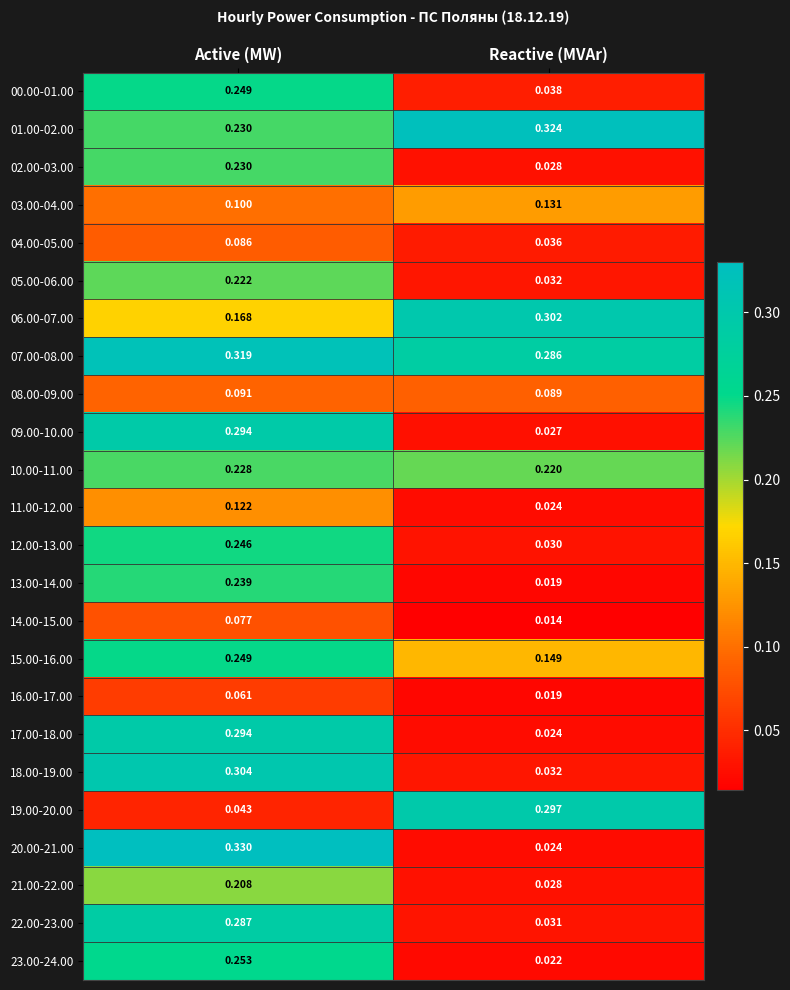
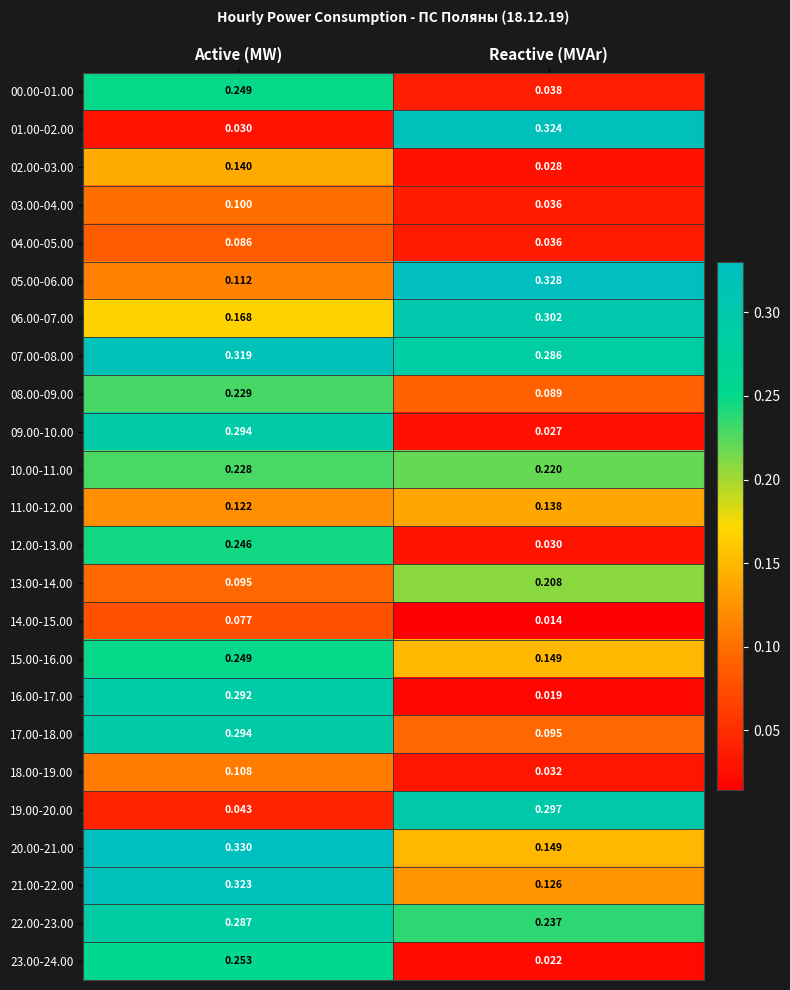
01.00-02.00, Active (MW): 0.230 -> 0.030
02.00-03.00, Active (MW): 0.230 -> 0.140
03.00-04.00, Reactive (MVAr): 0.131 -> 0.036
05.00-06.00, Active (MW): 0.222 -> 0.112
05.00-06.00, Reactive (MVAr): 0.032 -> 0.328
08.00-09.00, Active (MW): 0.091 -> 0.229
11.00-12.00, Reactive (MVAr): 0.024 -> 0.138
13.00-14.00, Active (MW): 0.239 -> 0.095
13.00-14.00, Reactive (MVAr): 0.019 -> 0.208
16.00-17.00, Active (MW): 0.061 -> 0.292
17.00-18.00, Reactive (MVAr): 0.024 -> 0.095
18.00-19.00, Active (MW): 0.304 -> 0.108
20.00-21.00, Reactive (MVAr): 0.024 -> 0.149
21.00-22.00, Active (MW): 0.208 -> 0.323
21.00-22.00, Reactive (MVAr): 0.028 -> 0.126
22.00-23.00, Reactive (MVAr): 0.031 -> 0.237
